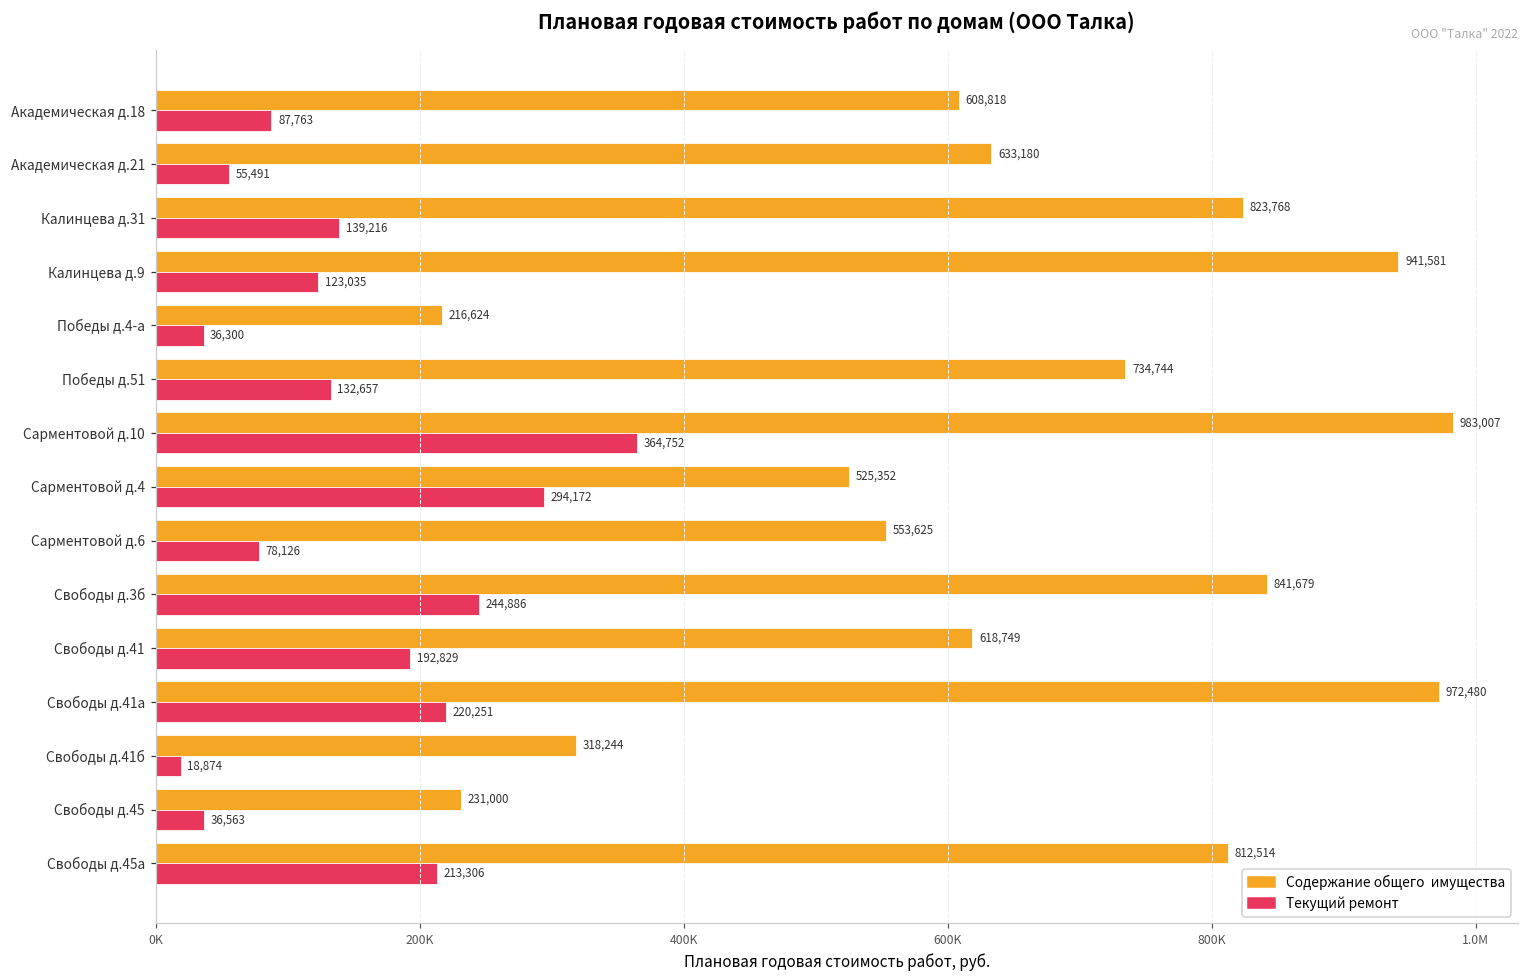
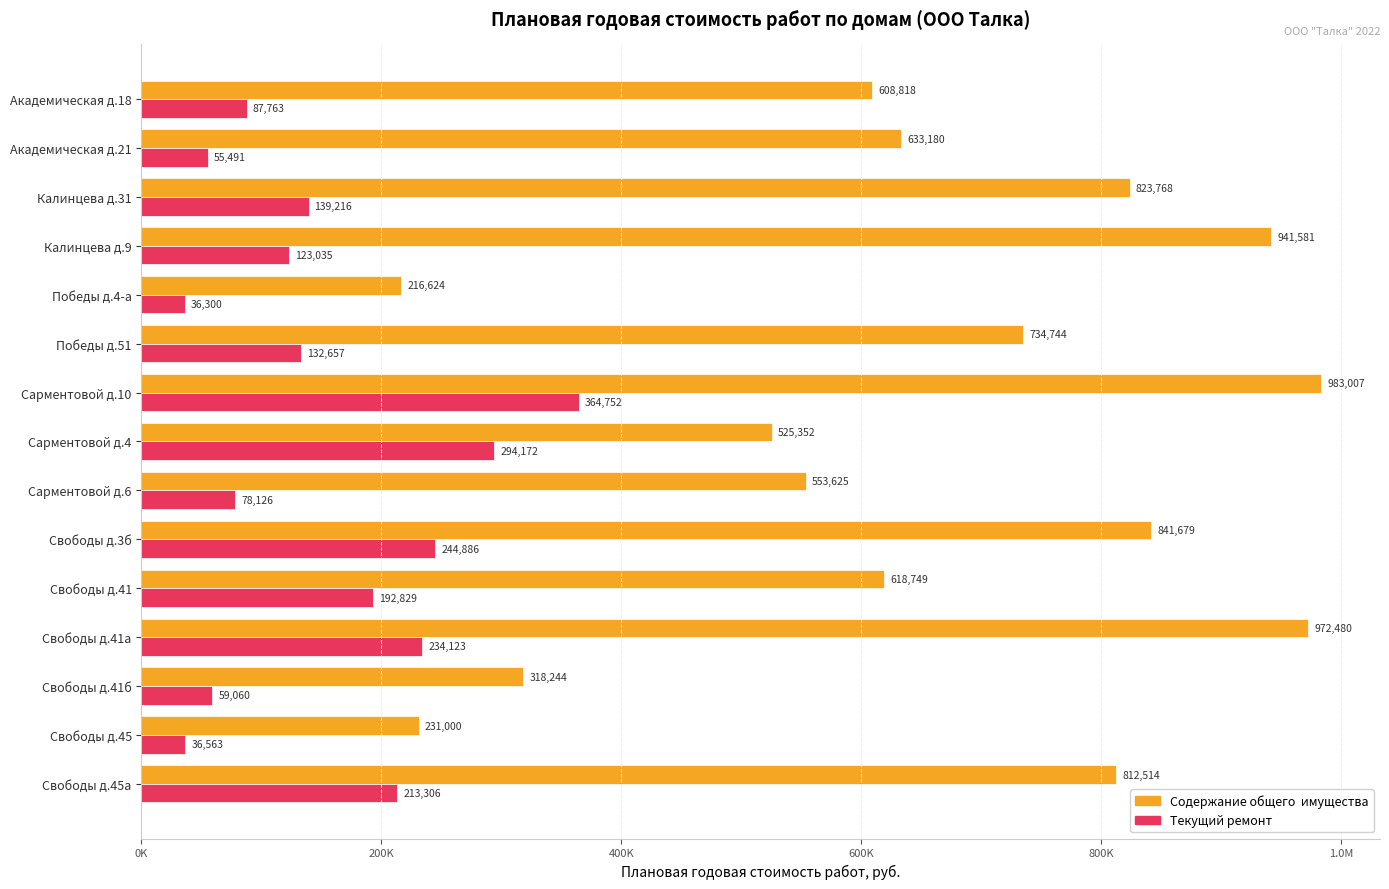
Текущий ремонт, Свободы д.41а: 220,251 -> 234,123
Текущий ремонт, Свободы д.41б: 18,874 -> 59,060
